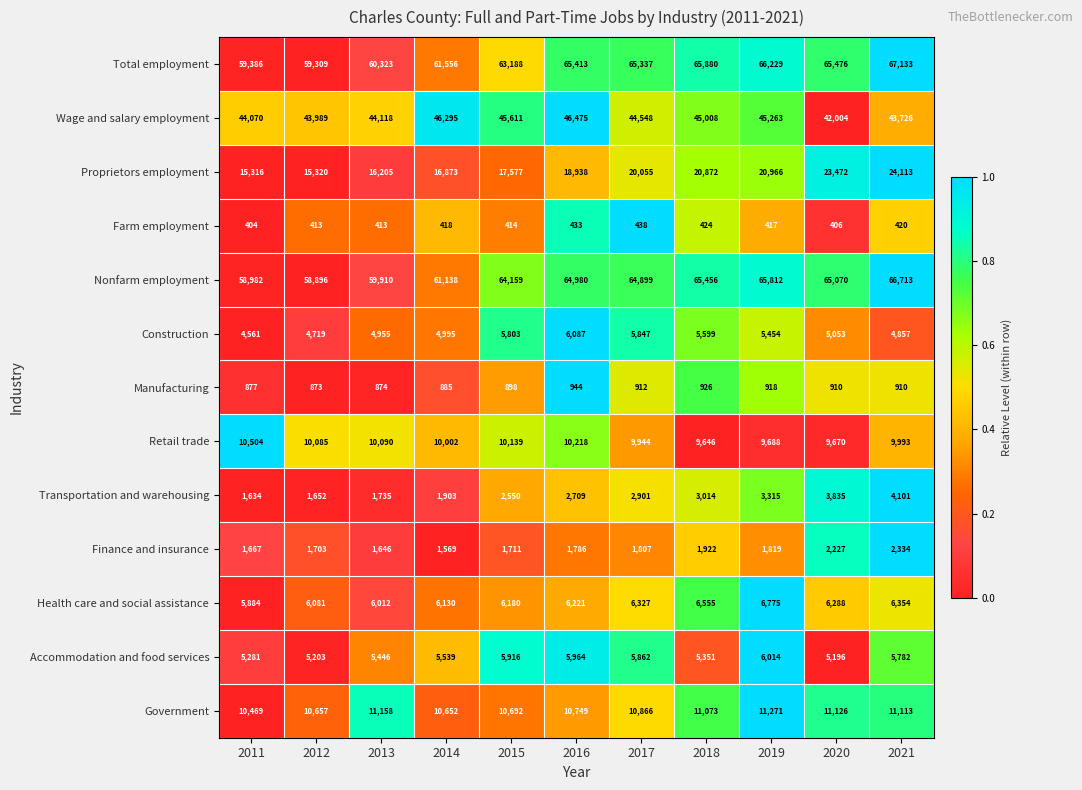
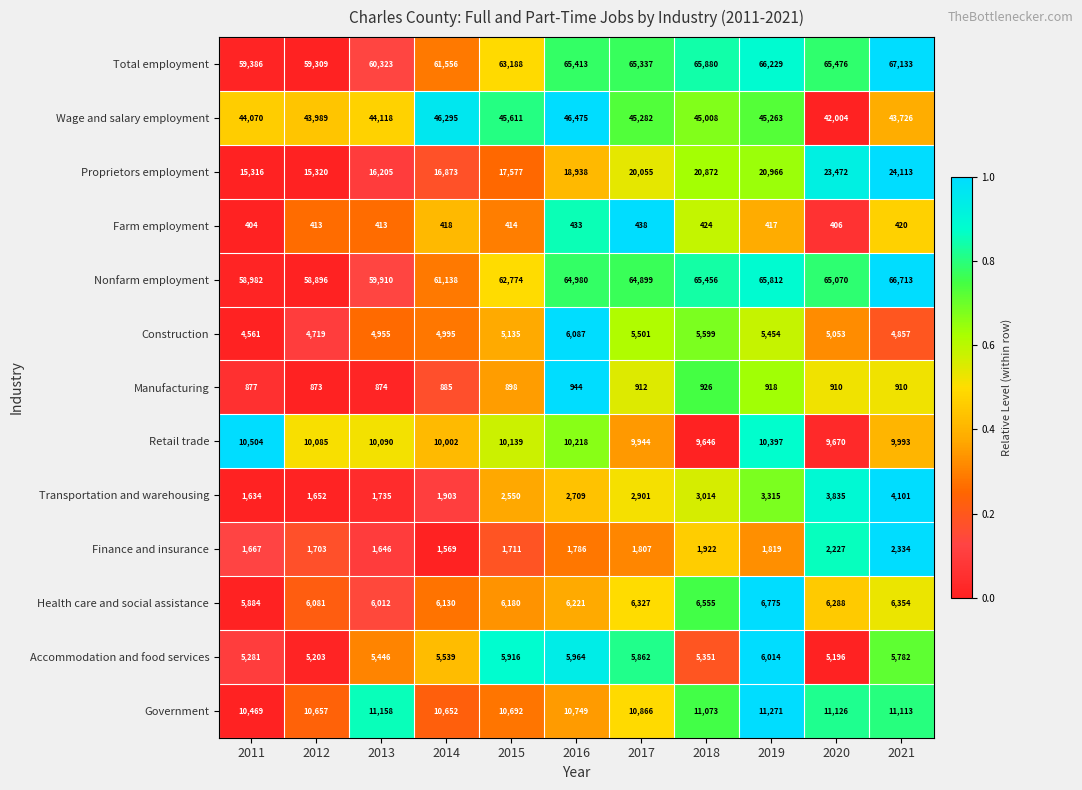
Wage and salary employment, 2017: 44,548 -> 45,282
Nonfarm employment, 2015: 64,159 -> 62,774
Construction, 2015: 5,803 -> 5,135
Construction, 2017: 5,847 -> 5,501
Retail trade, 2019: 9,688 -> 10,397
